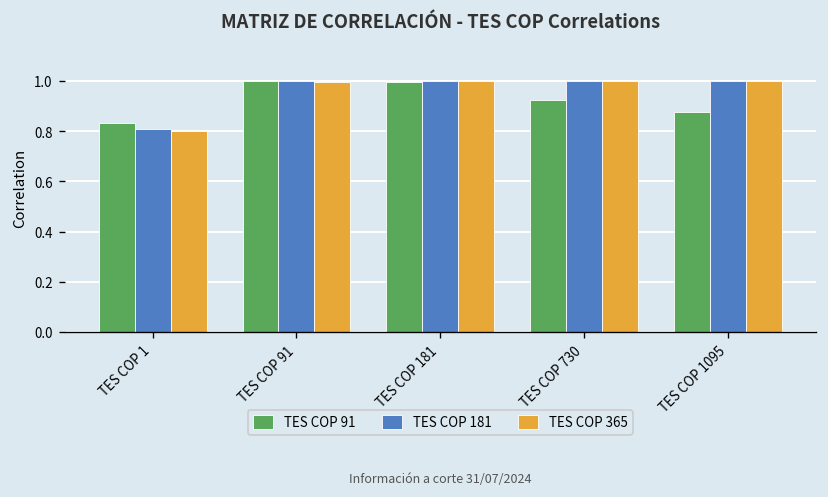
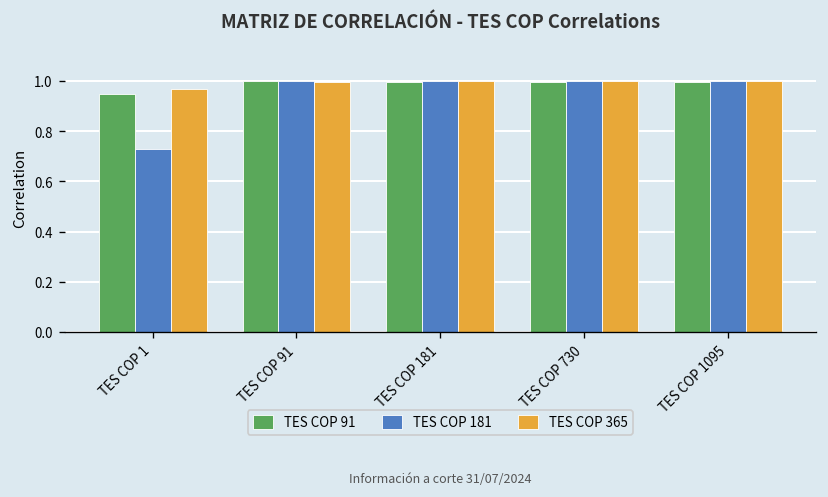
TES COP 91, TES COP 1: 0.83 -> 0.95
TES COP 181, TES COP 1: 0.81 -> 0.73
TES COP 365, TES COP 1: 0.80 -> 0.97
TES COP 91, TES COP 730: 0.93 -> 1.00
TES COP 91, TES COP 1095: 0.88 -> 1.00
